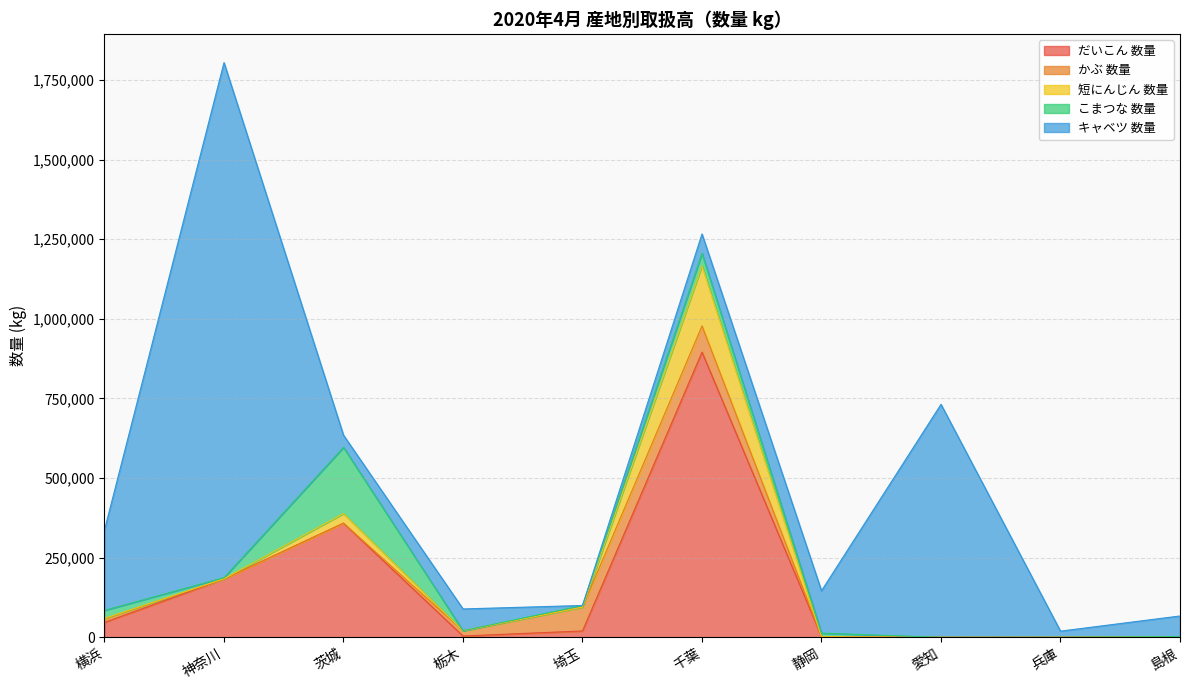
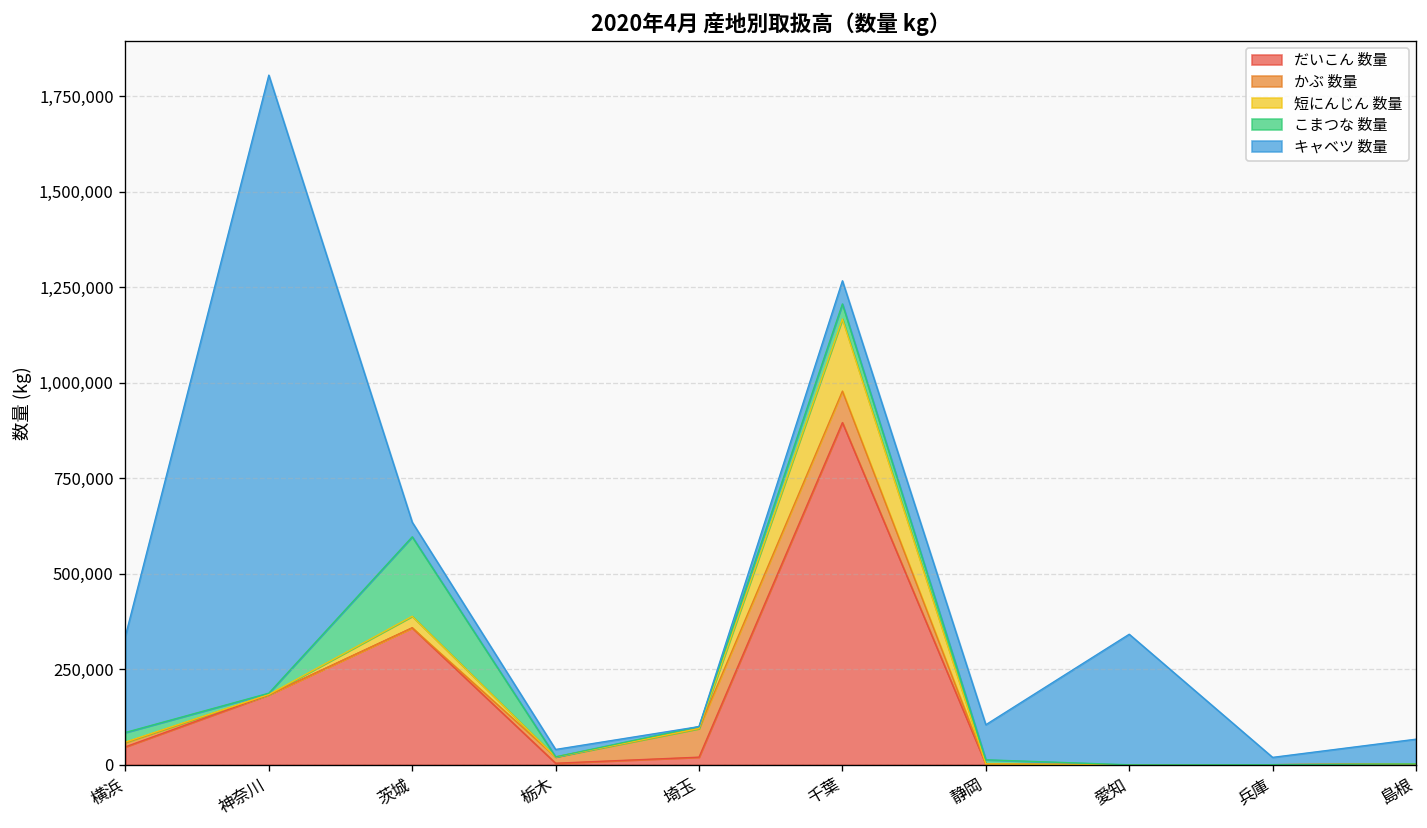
キャベツ 数量, 栃木: 70,000 -> 20,000
キャベツ 数量, 静岡: 130,000 -> 90,000
キャベツ 数量, 愛知: 730,000 -> 340,000
